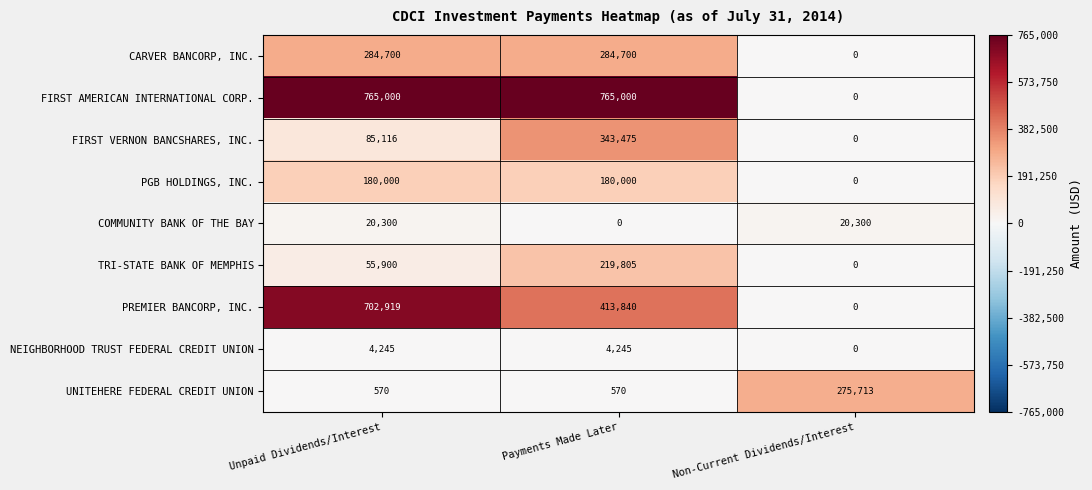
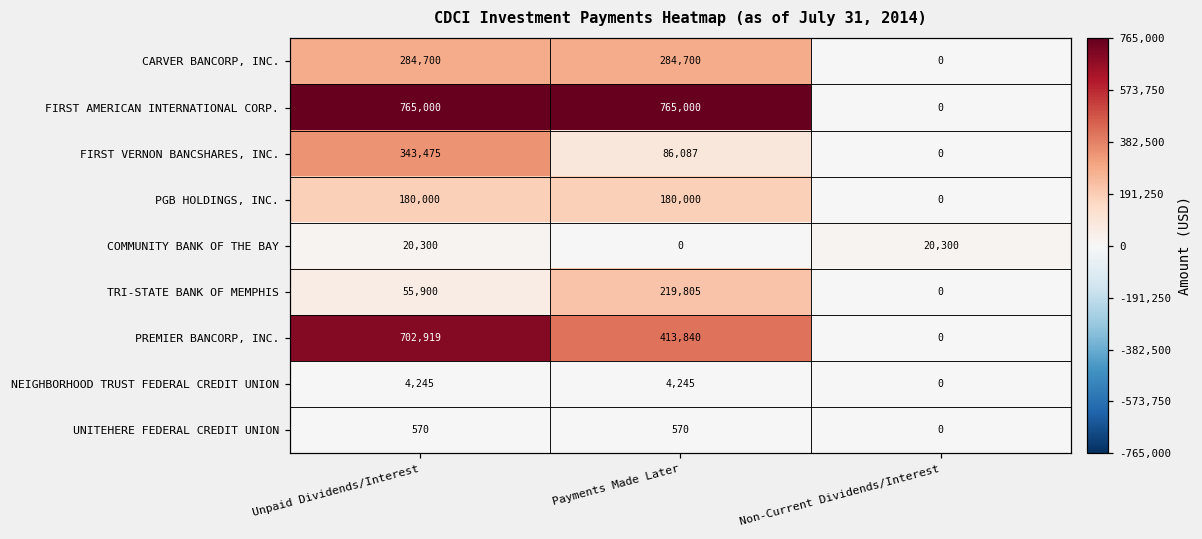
FIRST VERNON BANCSHARES, INC., Unpaid Dividends/Interest: 85,116 -> 343,475
FIRST VERNON BANCSHARES, INC., Payments Made Later: 343,475 -> 86,087
UNITEHERE FEDERAL CREDIT UNION, Non-Current Dividends/Interest: 275,713 -> 0
